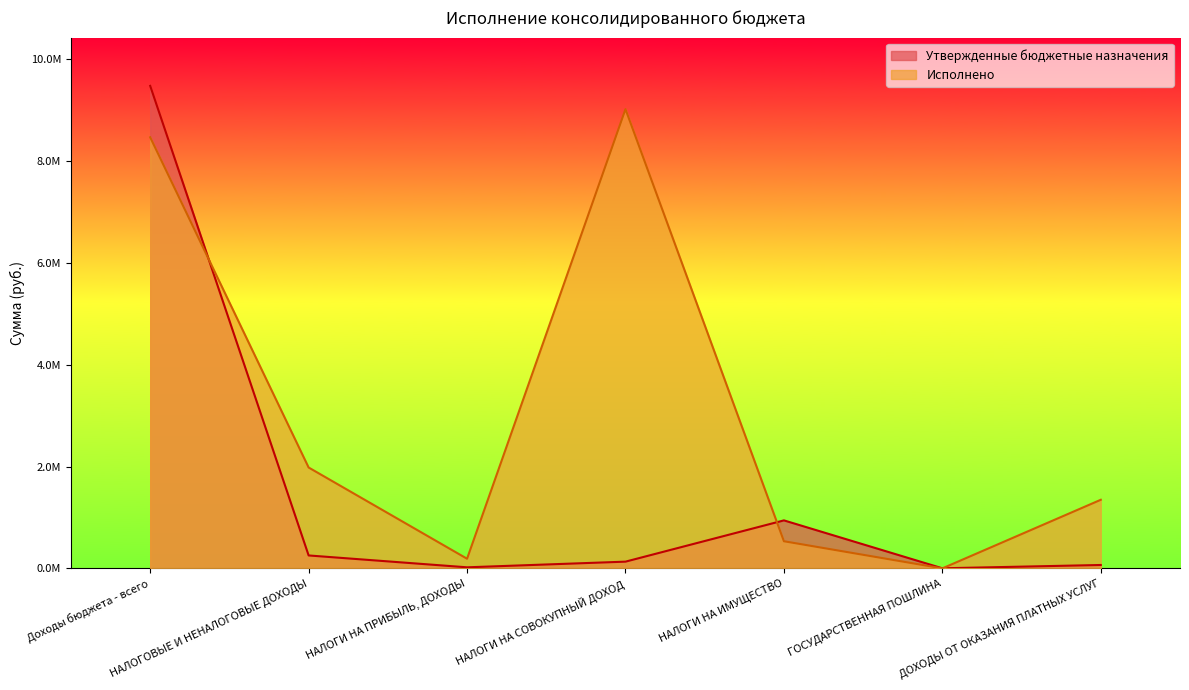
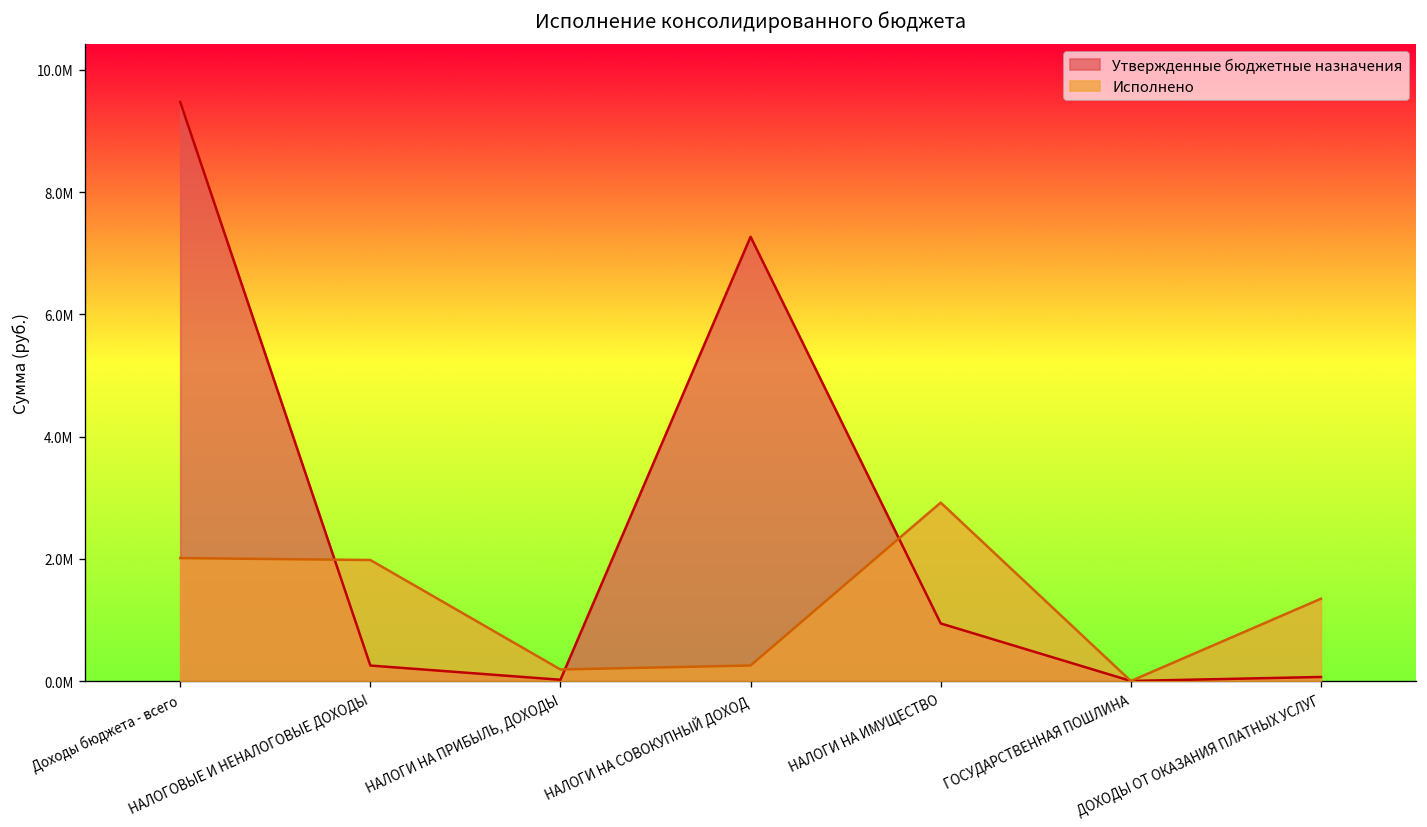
Исполнено, Доходы бюджета - всего: 8500000 -> 2000000
Утвержденные бюджетные назначения, НАЛОГИ НА СОВОКУПНЫЙ ДОХОД: 100000 -> 7300000
Исполнено, НАЛОГИ НА СОВОКУПНЫЙ ДОХОД: 9000000 -> 300000
Исполнено, НАЛОГИ НА ИМУЩЕСТВО: 500000 -> 2900000
